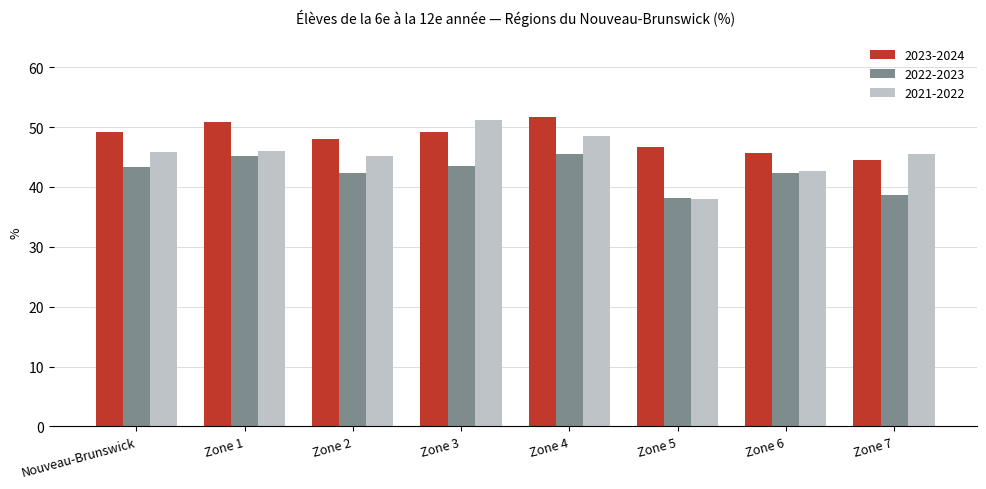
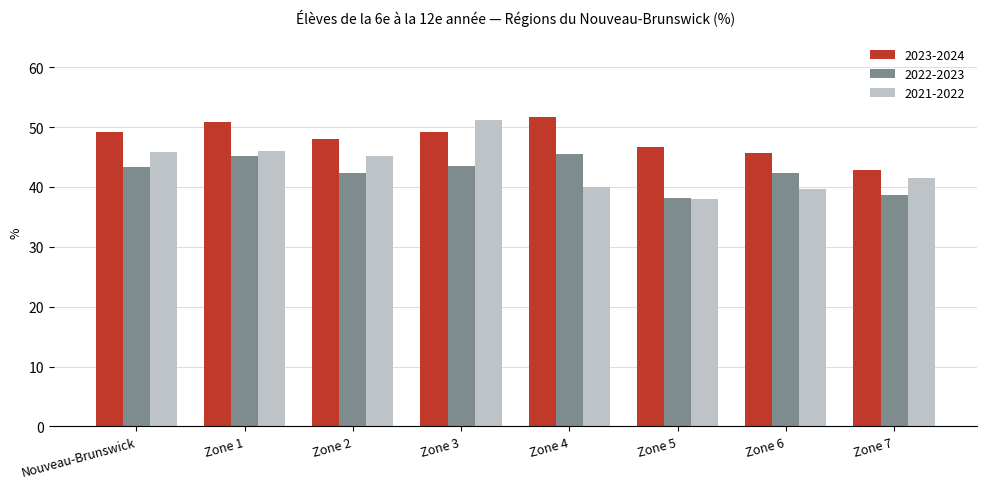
2021-2022, Zone 4: 48 -> 40
2021-2022, Zone 6: 43 -> 40
2023-2024, Zone 7: 45 -> 43
2021-2022, Zone 7: 46 -> 42
